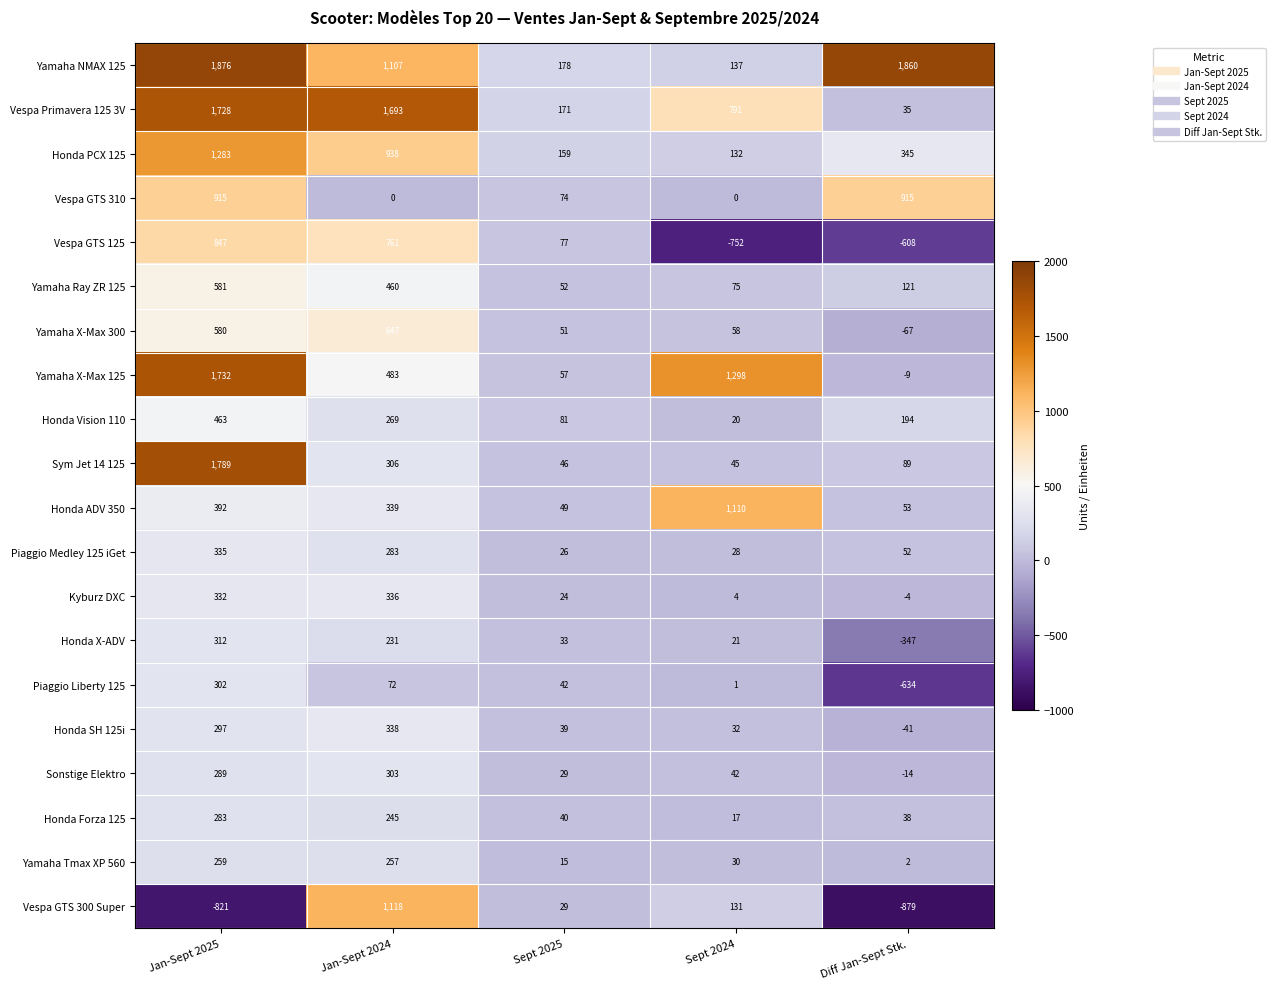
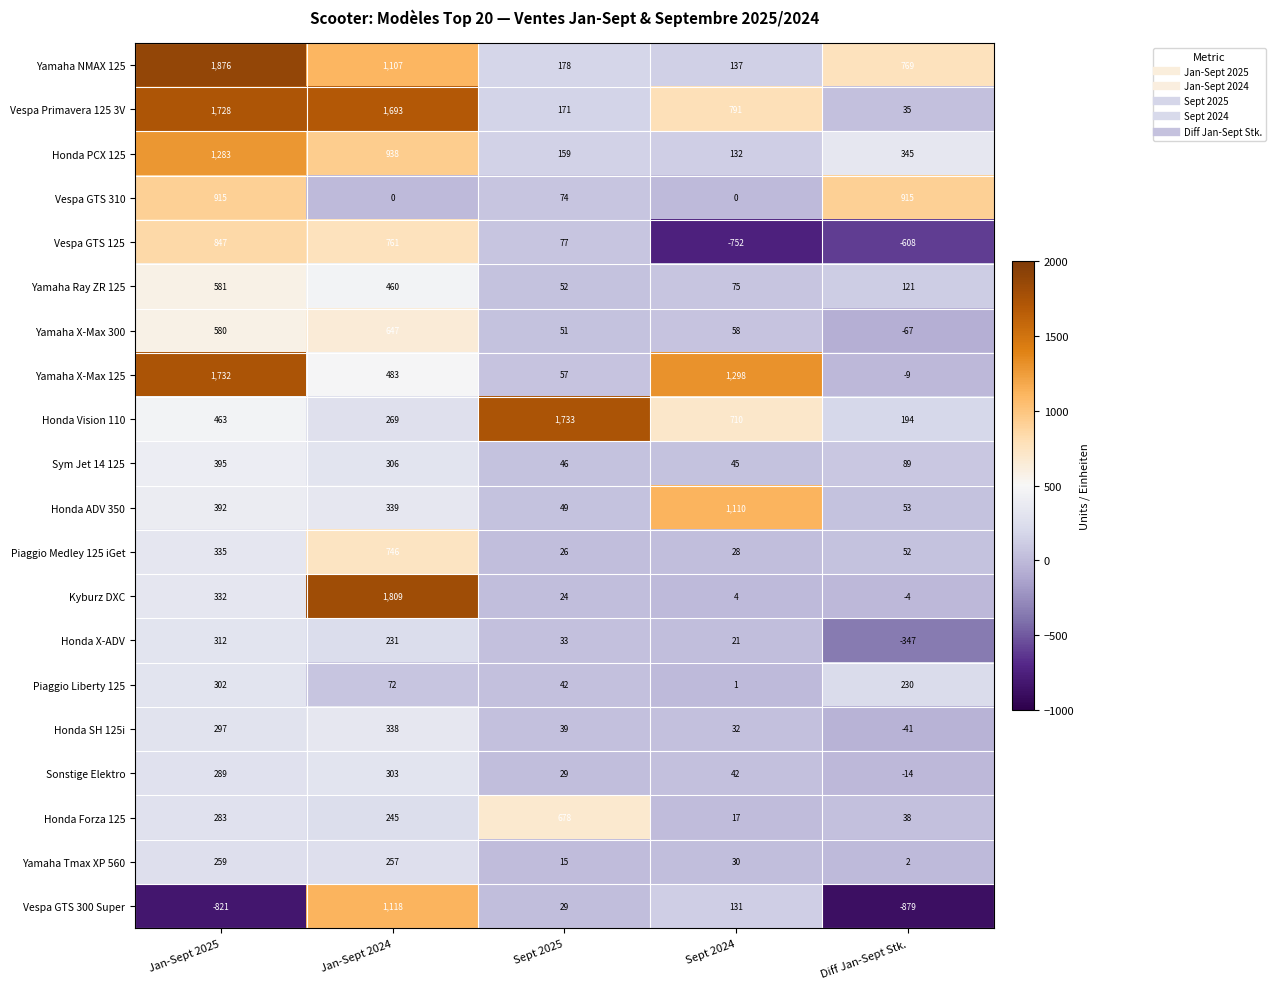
Yamaha NMAX 125, Diff Jan-Sept Stk.: 1,860 -> 769
Honda Vision 110, Sept 2025: 81 -> 1,733
Honda Vision 110, Sept 2024: 20 -> 710
Sym Jet 14 125, Jan-Sept 2025: 1,789 -> 395
Piaggio Medley 125 iGet, Jan-Sept 2024: 283 -> 746
Kyburz DXC, Jan-Sept 2024: 336 -> 1,809
Piaggio Liberty 125, Diff Jan-Sept Stk.: -634 -> 230
Honda Forza 125, Sept 2025: 40 -> 678
